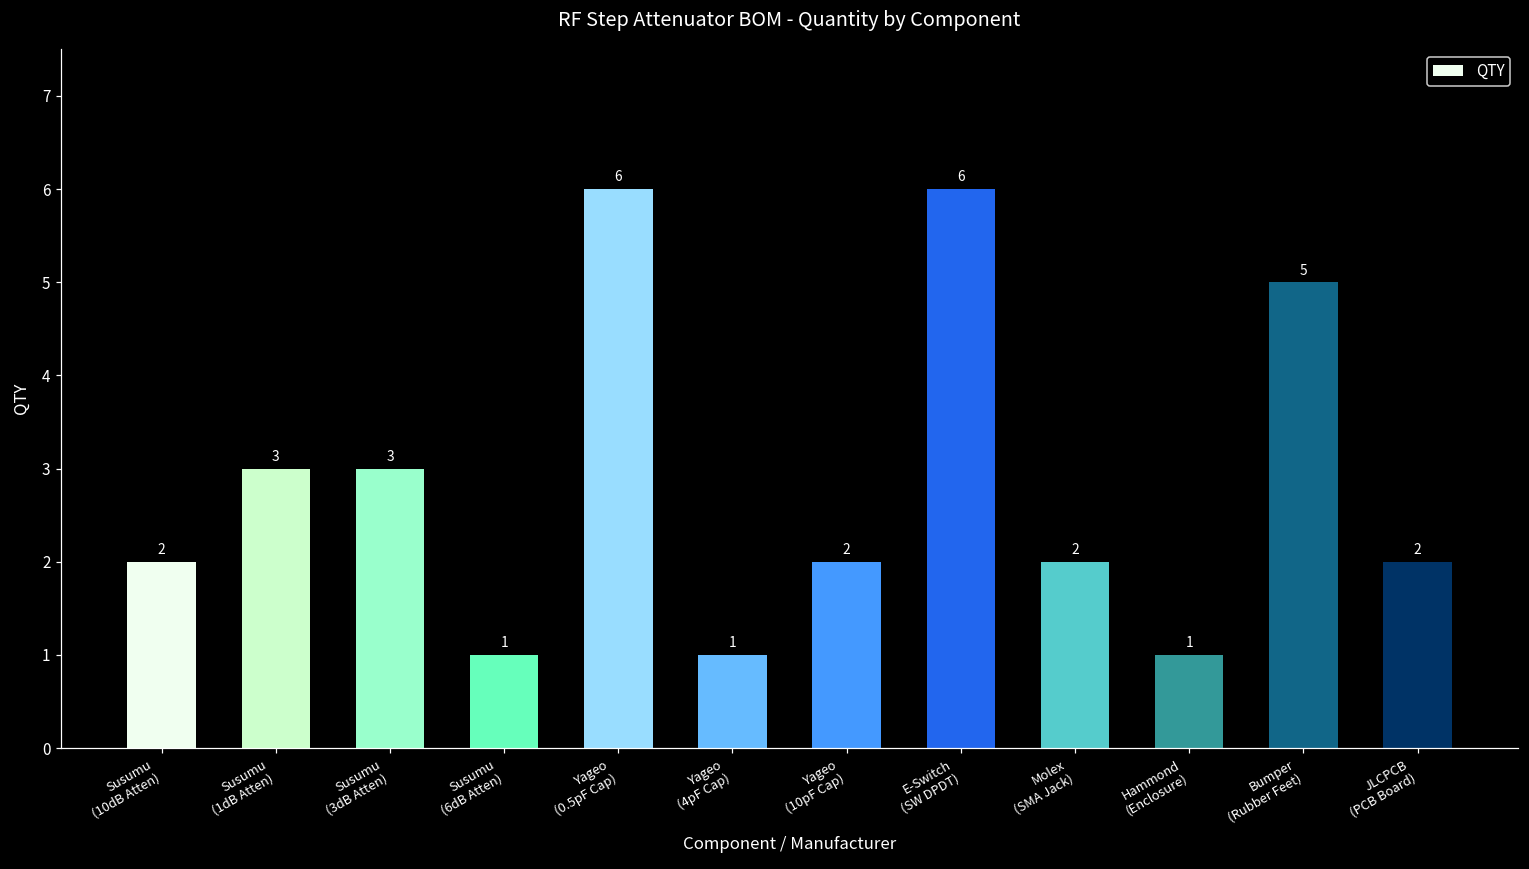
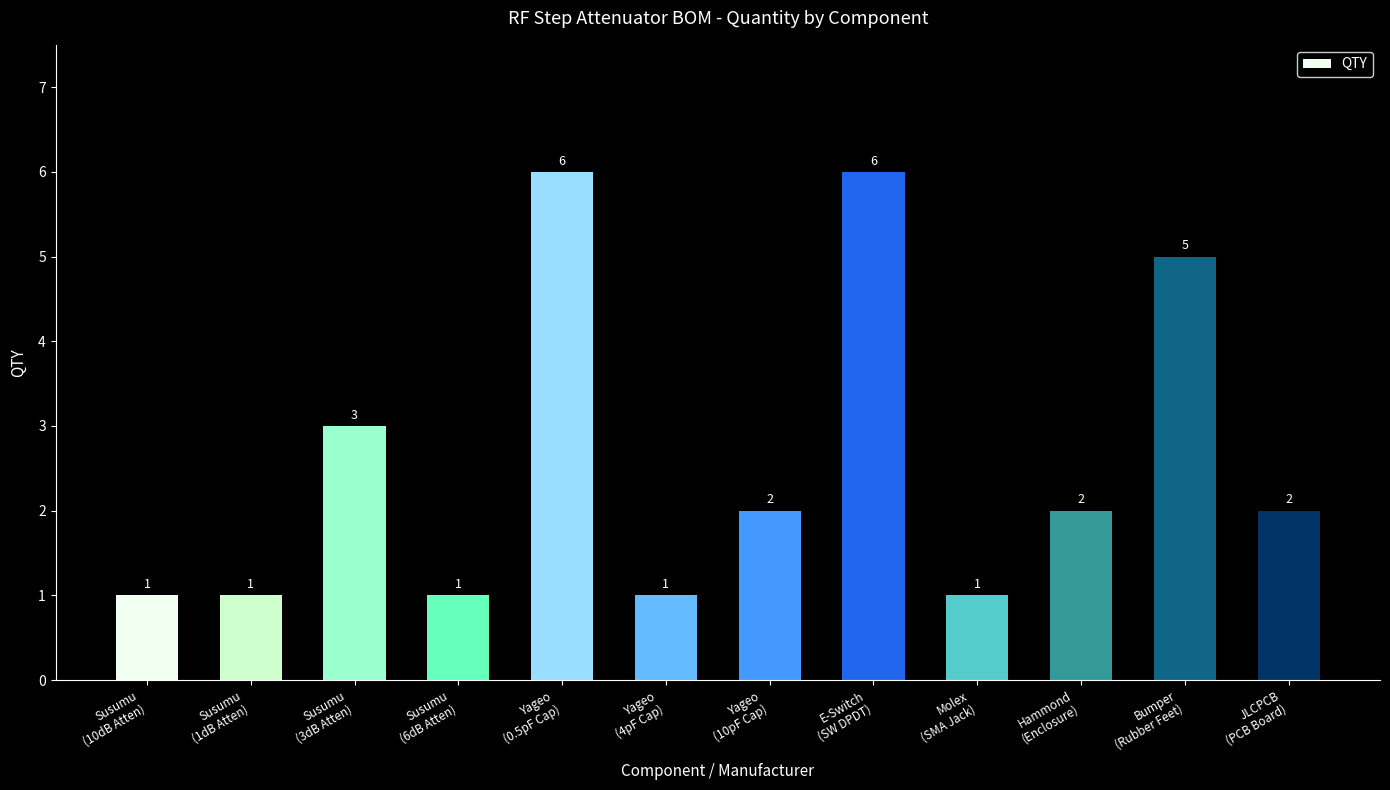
Susumu (10dB Atten): 2 -> 1
Susumu (1dB Atten): 3 -> 1
Molex (SMA Jack): 2 -> 1
Hammond (Enclosure): 1 -> 2
